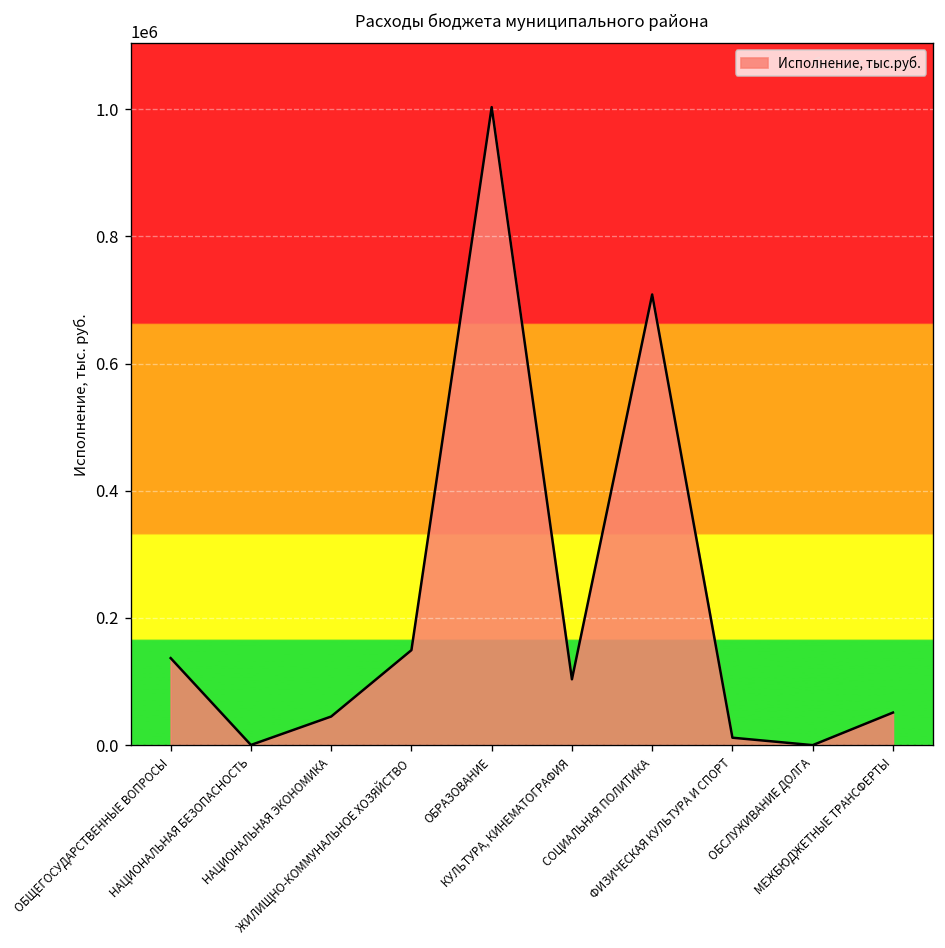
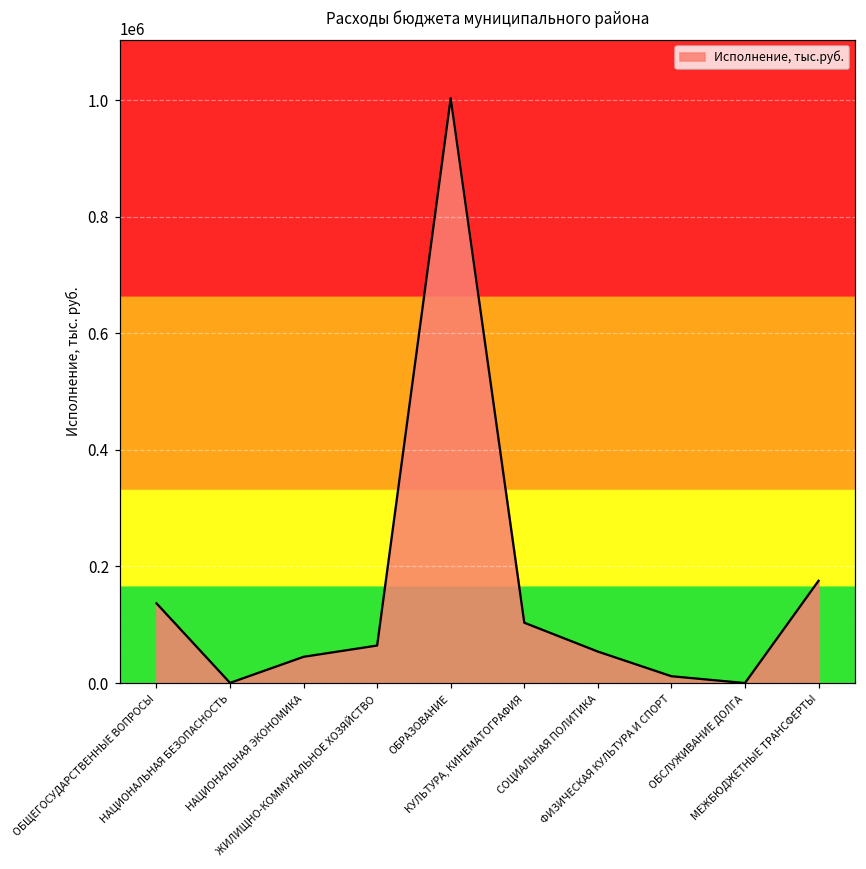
ЖИЛИЩНО-КОММУНАЛЬНОЕ ХОЗЯЙСТВО: 150000 -> 60000
СОЦИАЛЬНАЯ ПОЛИТИКА: 710000 -> 50000
МЕЖБЮДЖЕТНЫЕ ТРАНСФЕРТЫ: 50000 -> 180000
